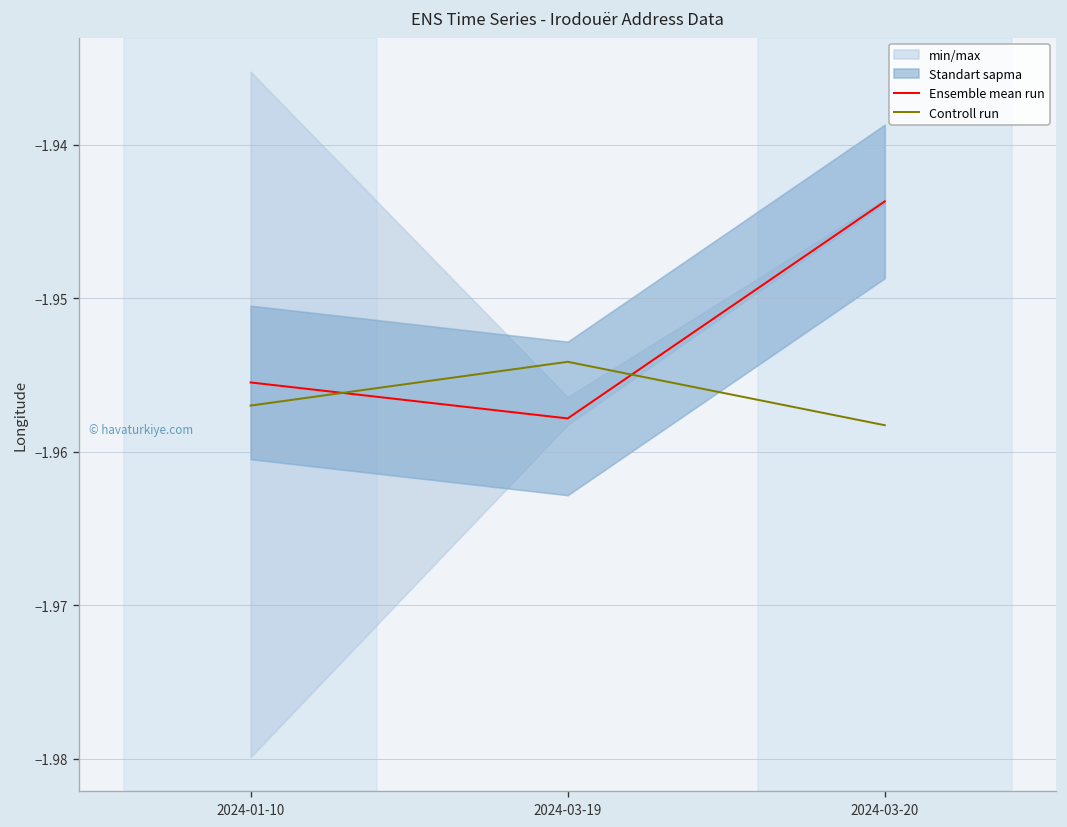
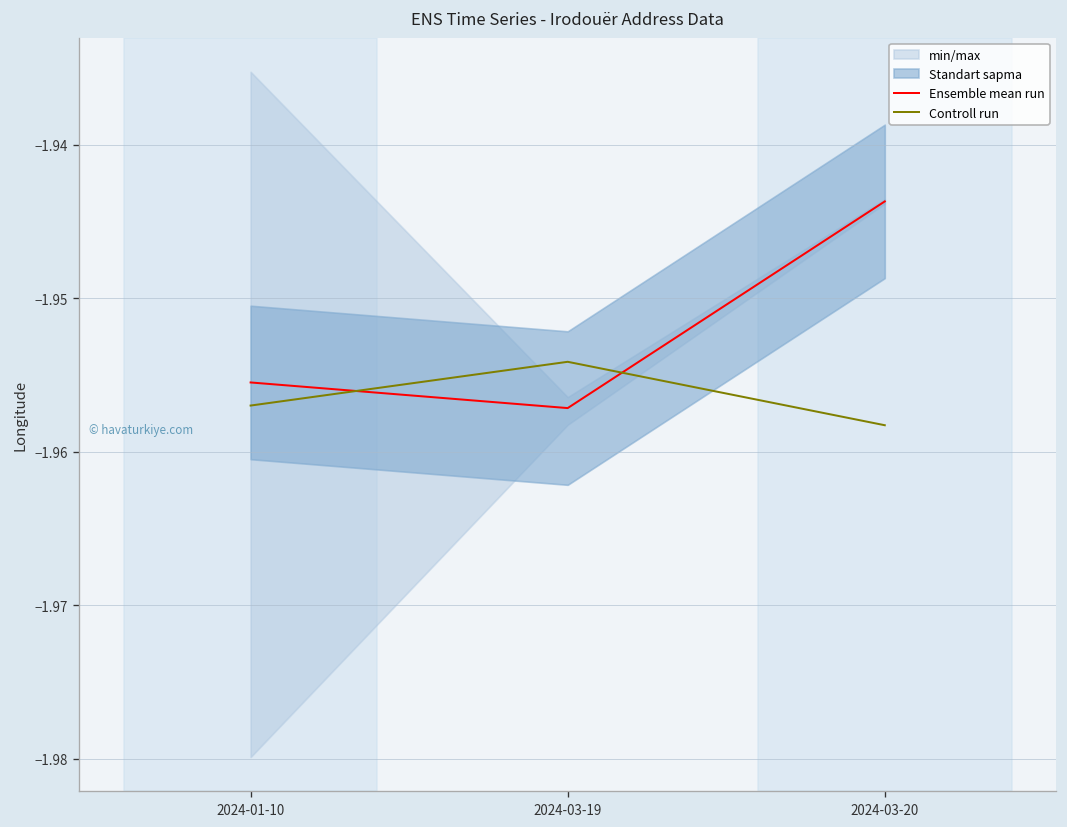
Ensemble mean run, 2024-03-19: -1.9578 -> -1.9572
